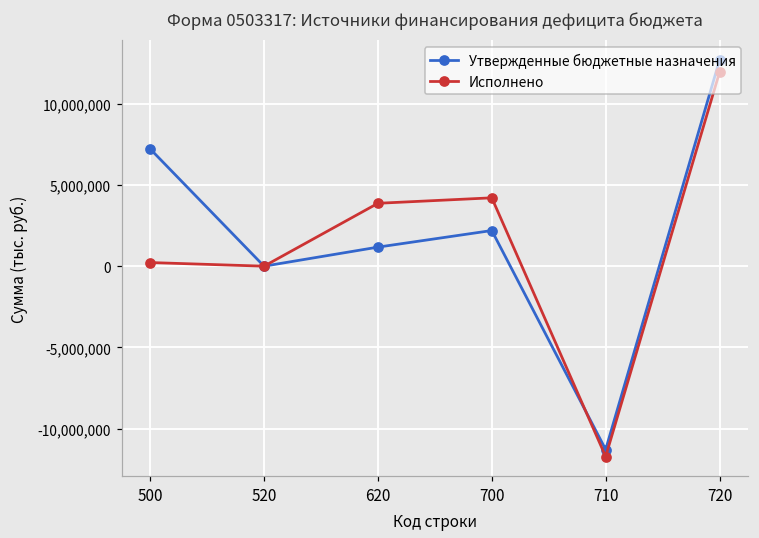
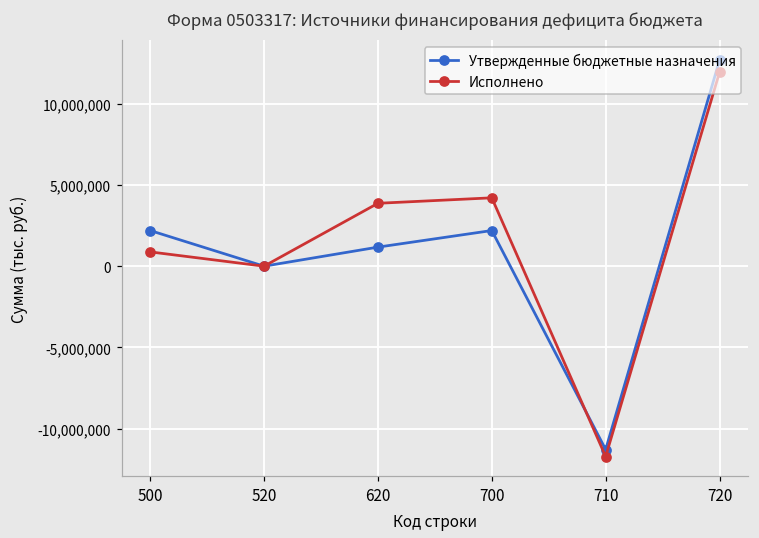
Утвержденные бюджетные назначения, 500: 7,200,000 -> 2,200,000
Исполнено, 500: 200,000 -> 900,000
